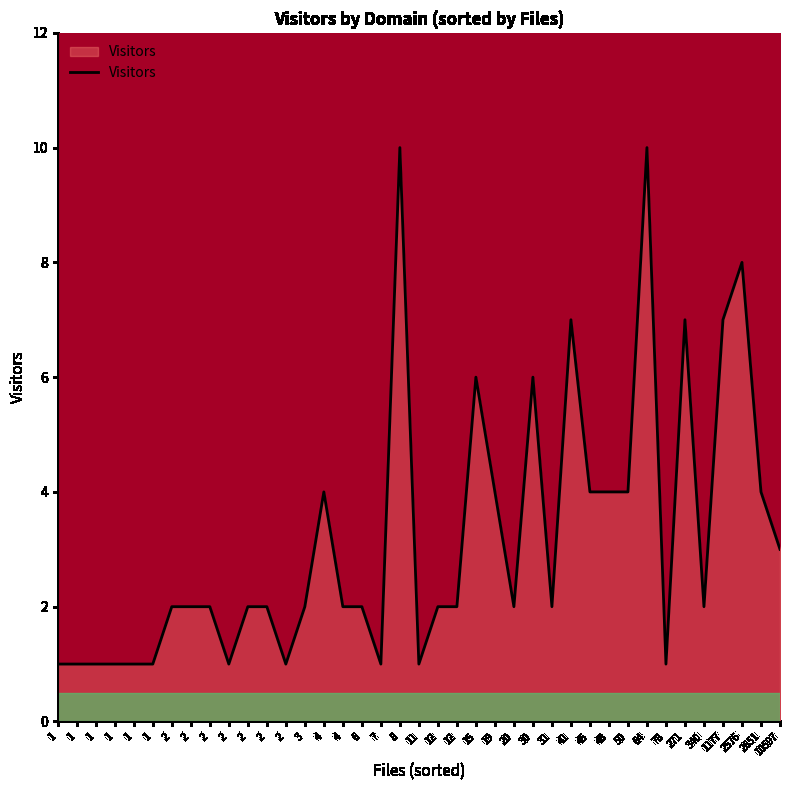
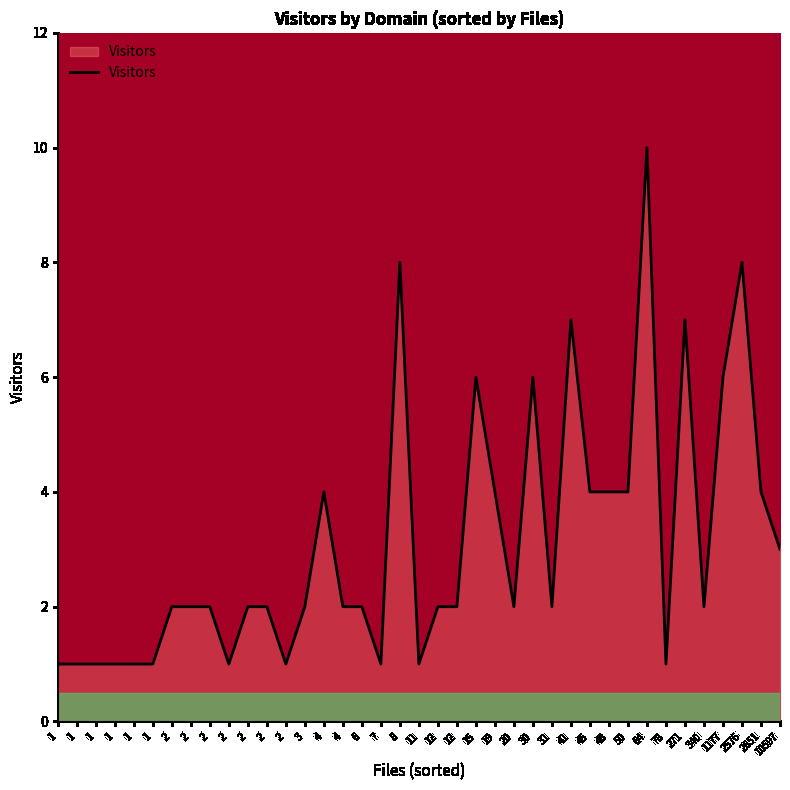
8: 10 -> 8
1177: 7 -> 6
